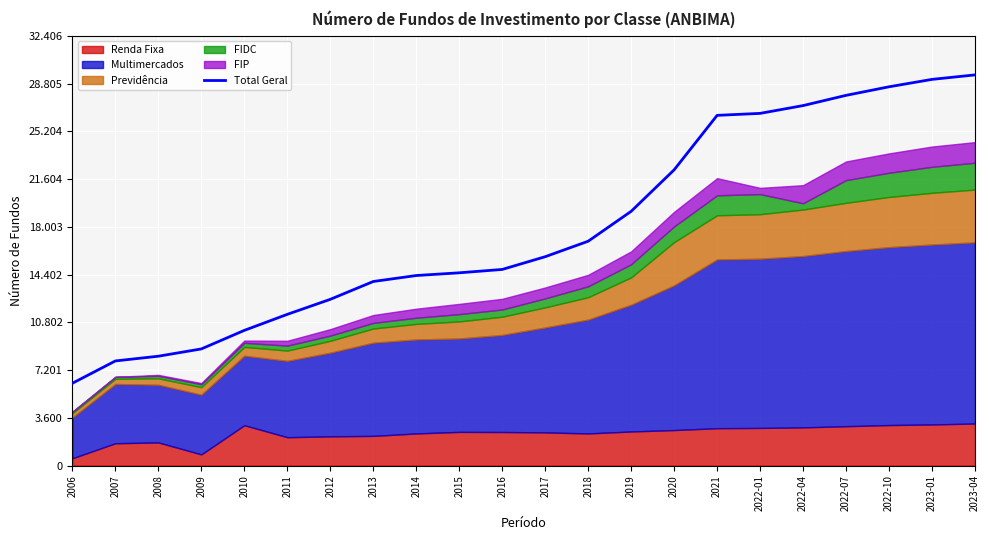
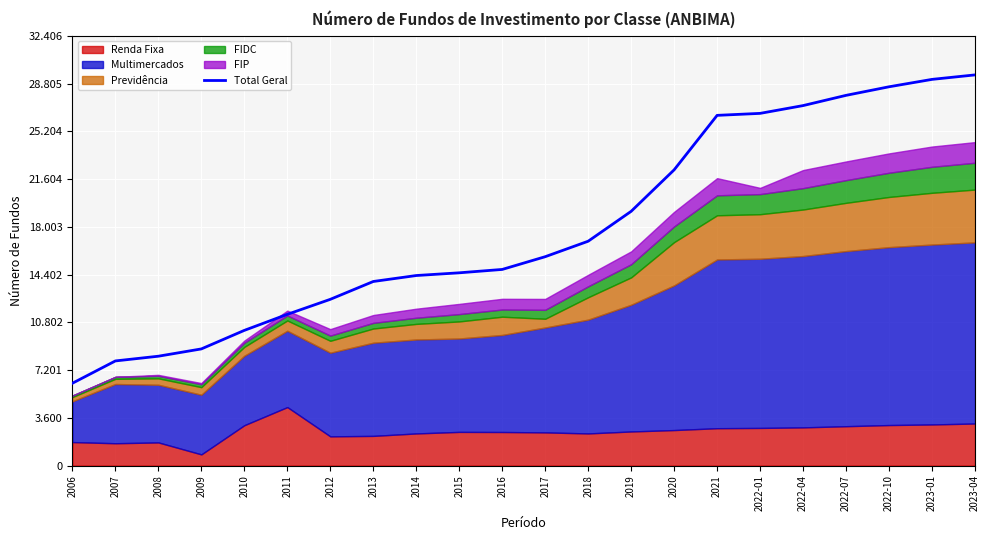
Renda Fixa, 2006: 0.6 -> 1.8
Renda Fixa, 2011: 2.1 -> 4.4
Previdência, 2017: 1.5 -> 0.7
FIDC, 2022-04: 0.5 -> 1.6
